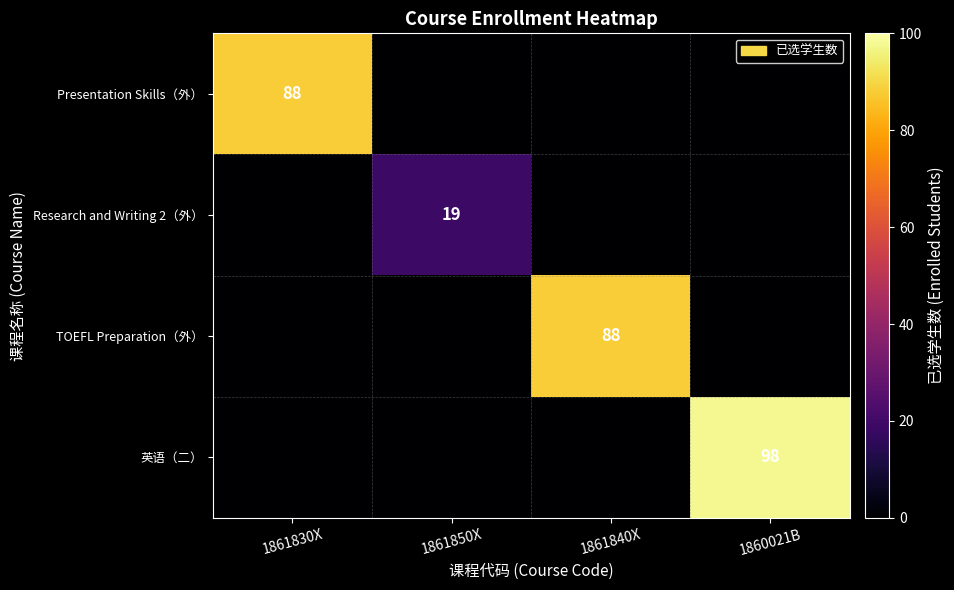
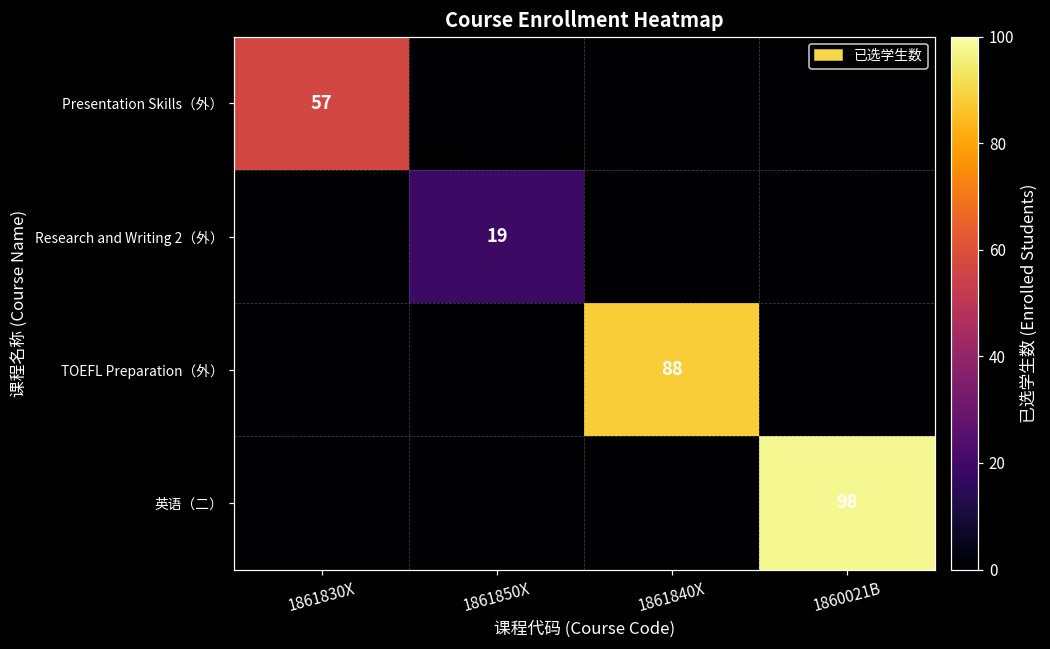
Presentation Skills（外）, 1861830X: 88 -> 57
